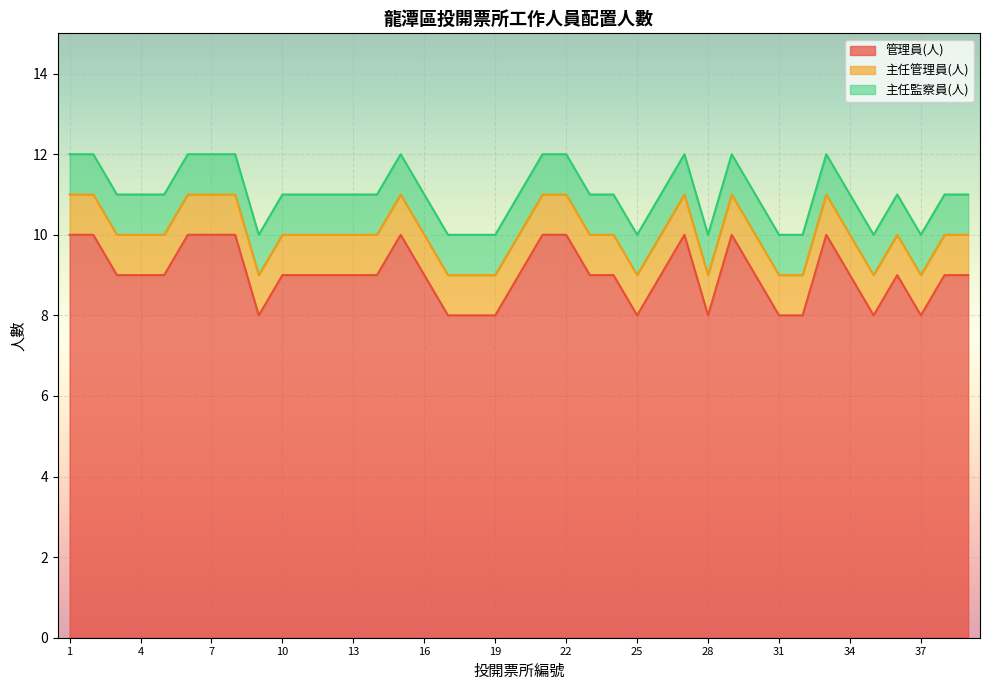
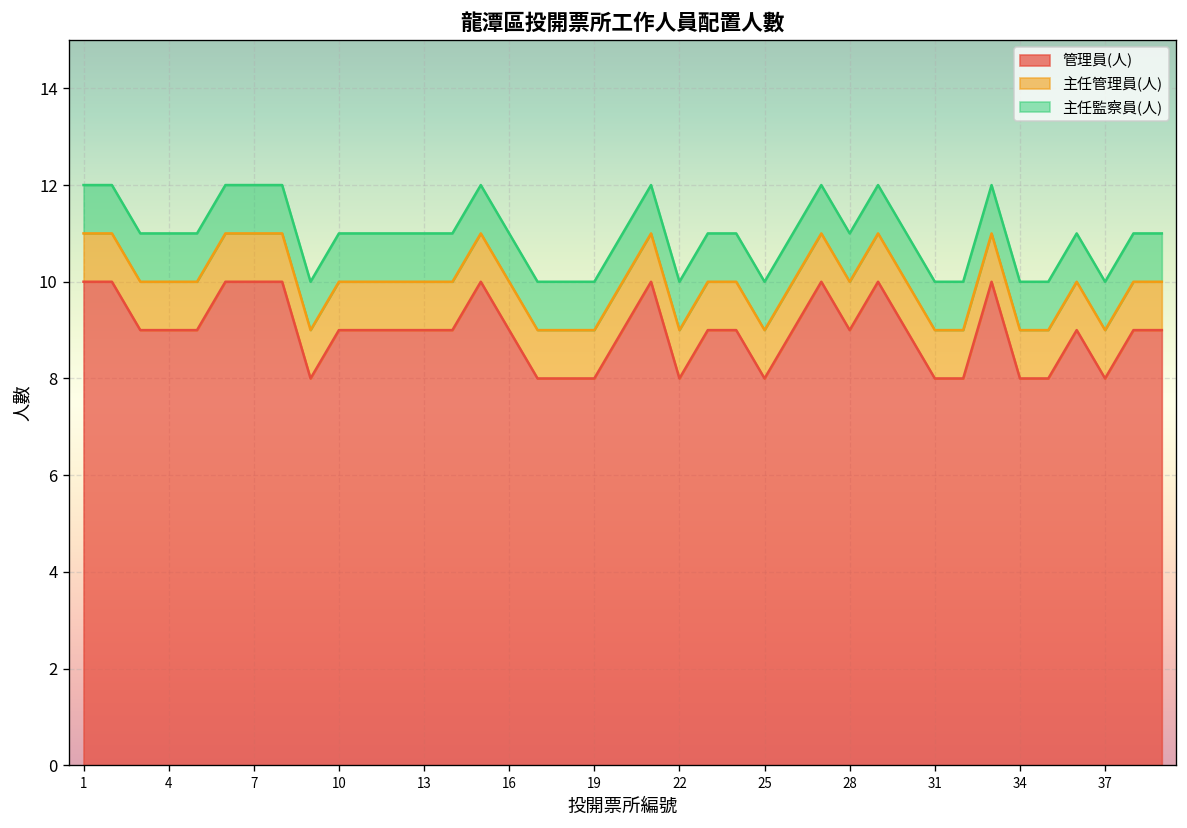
管理員(人), 22: 10 -> 8
管理員(人), 28: 8 -> 9
管理員(人), 34: 9 -> 8
